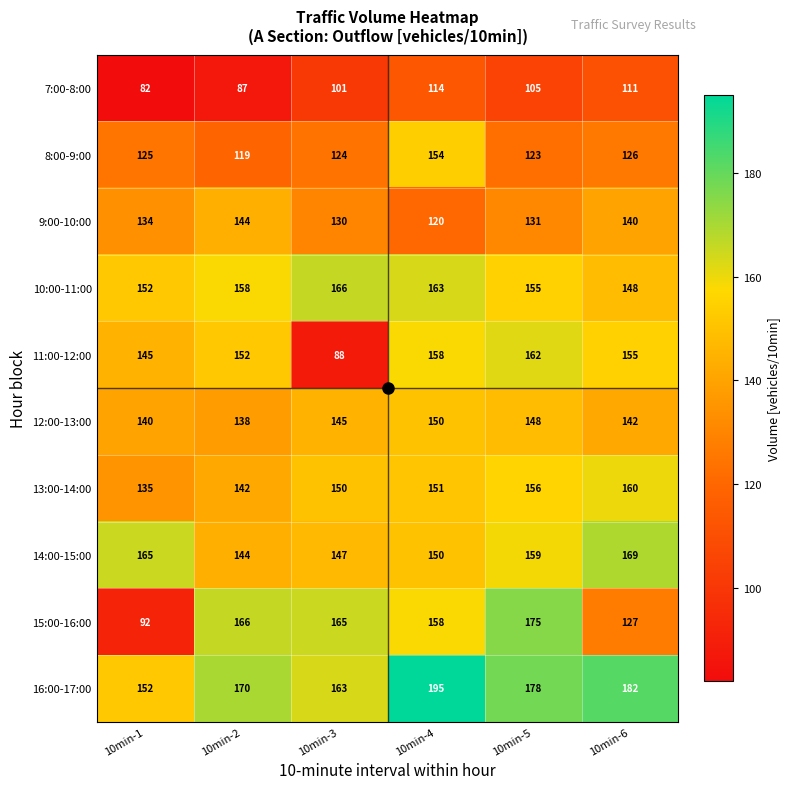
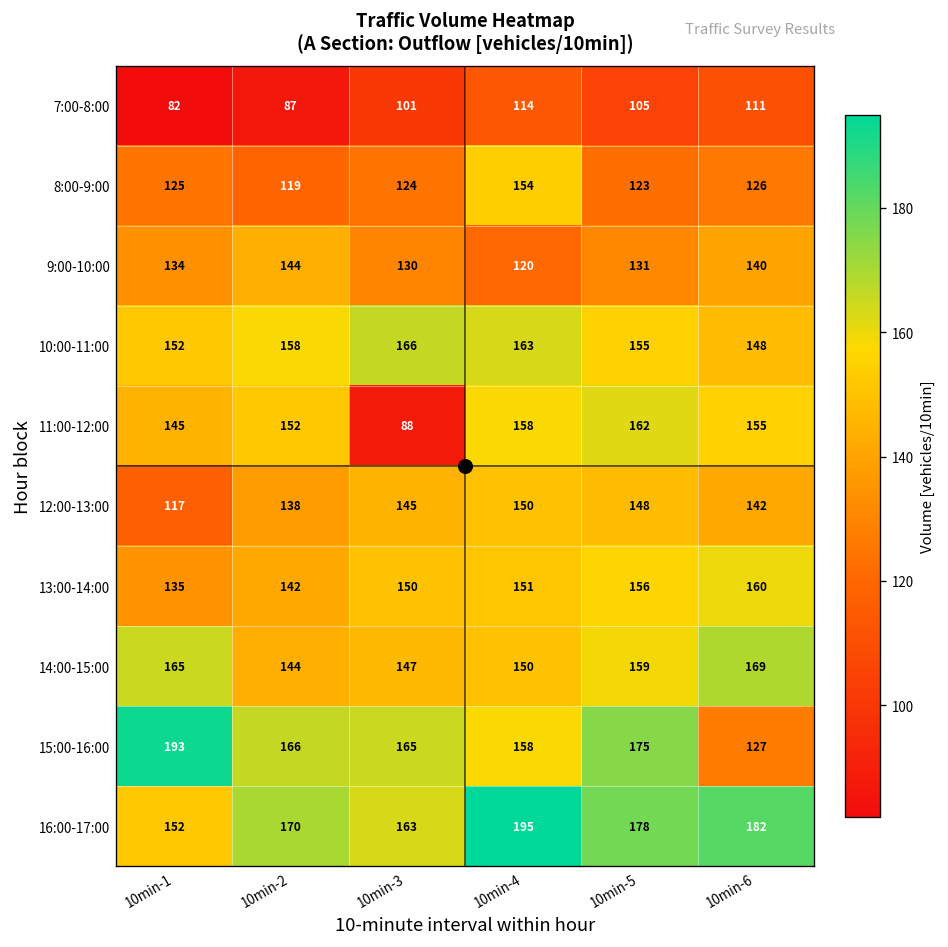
12:00-13:00, 10min-1: 140 -> 117
15:00-16:00, 10min-1: 92 -> 193
